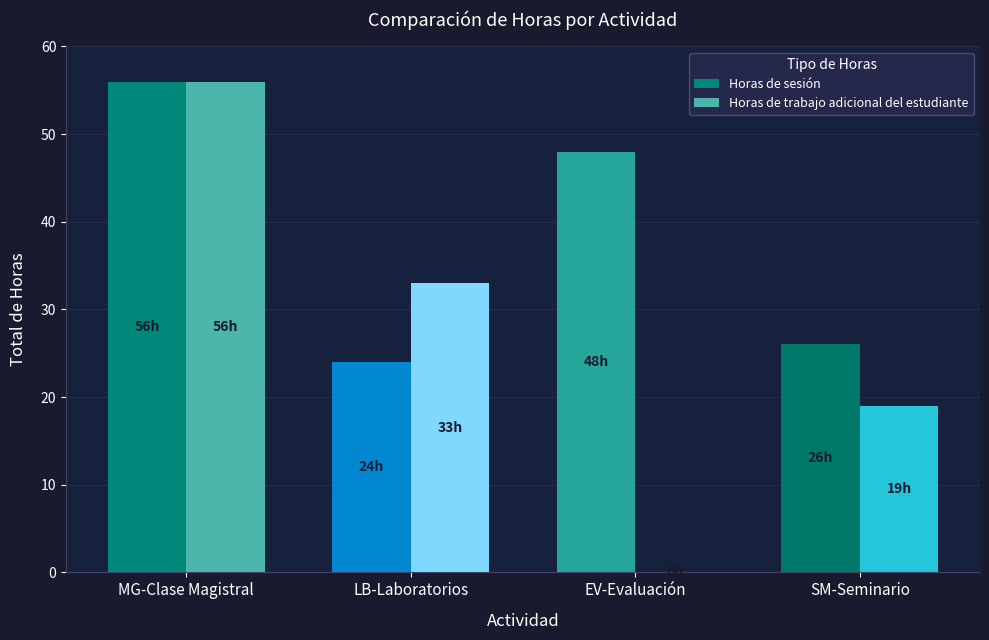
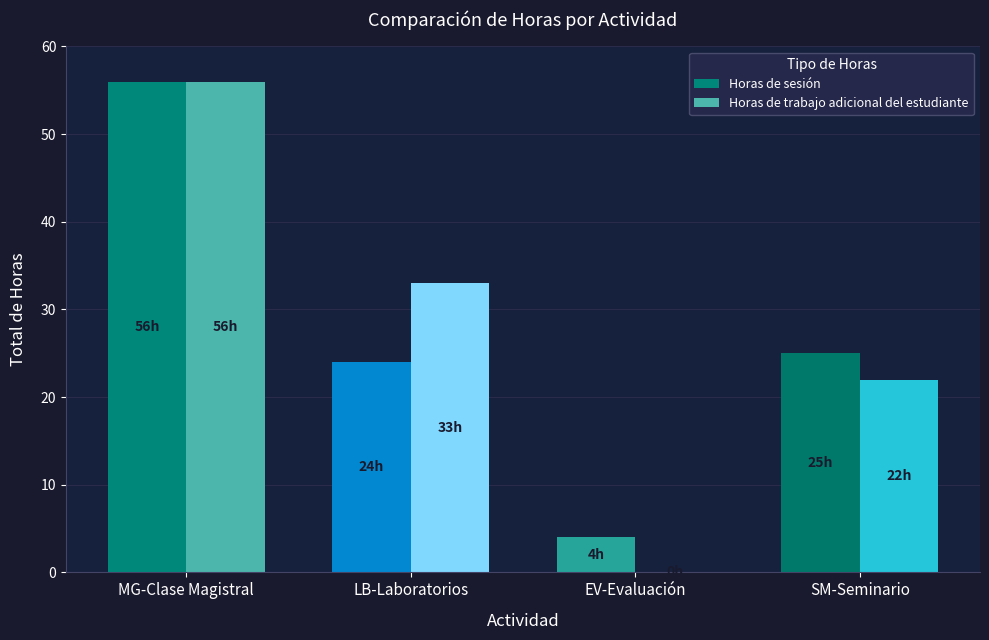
Horas de sesión, EV-Evaluación: 48h -> 4h
Horas de sesión, SM-Seminario: 26h -> 25h
Horas de trabajo adicional del estudiante, SM-Seminario: 19h -> 22h
